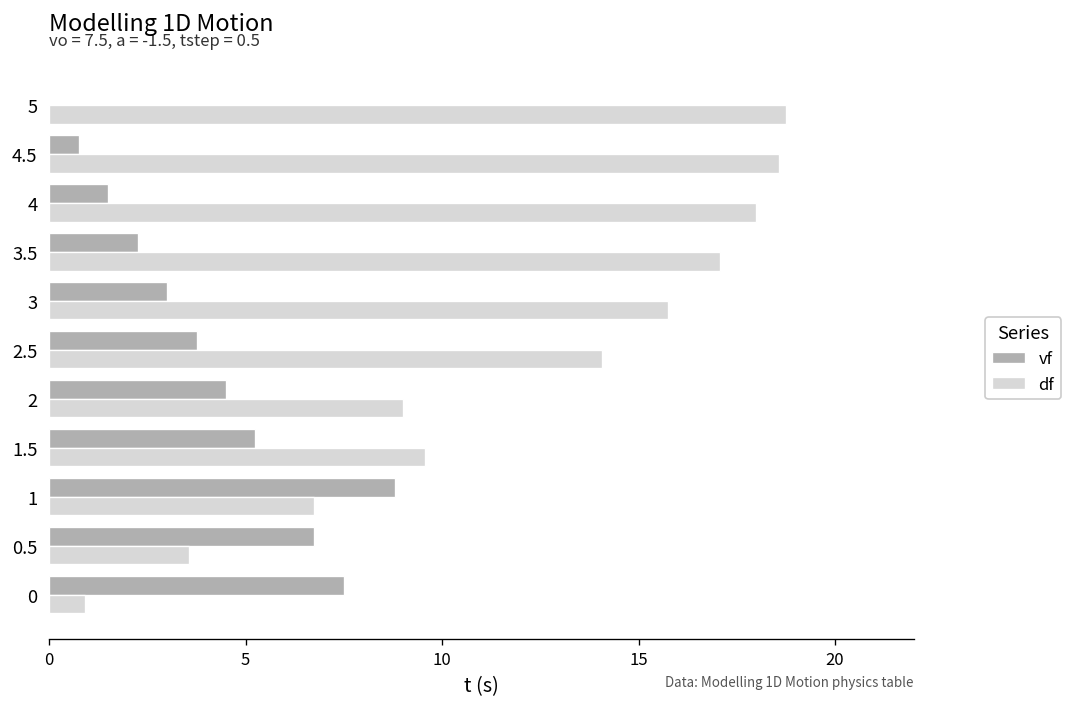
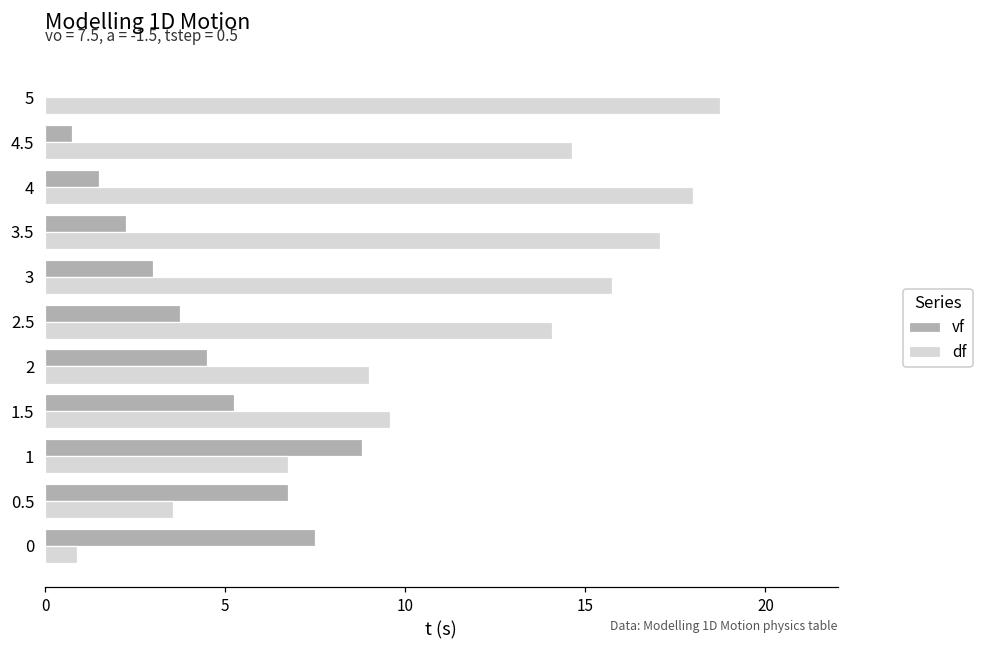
df, 4.5: 18.6 -> 14.6
